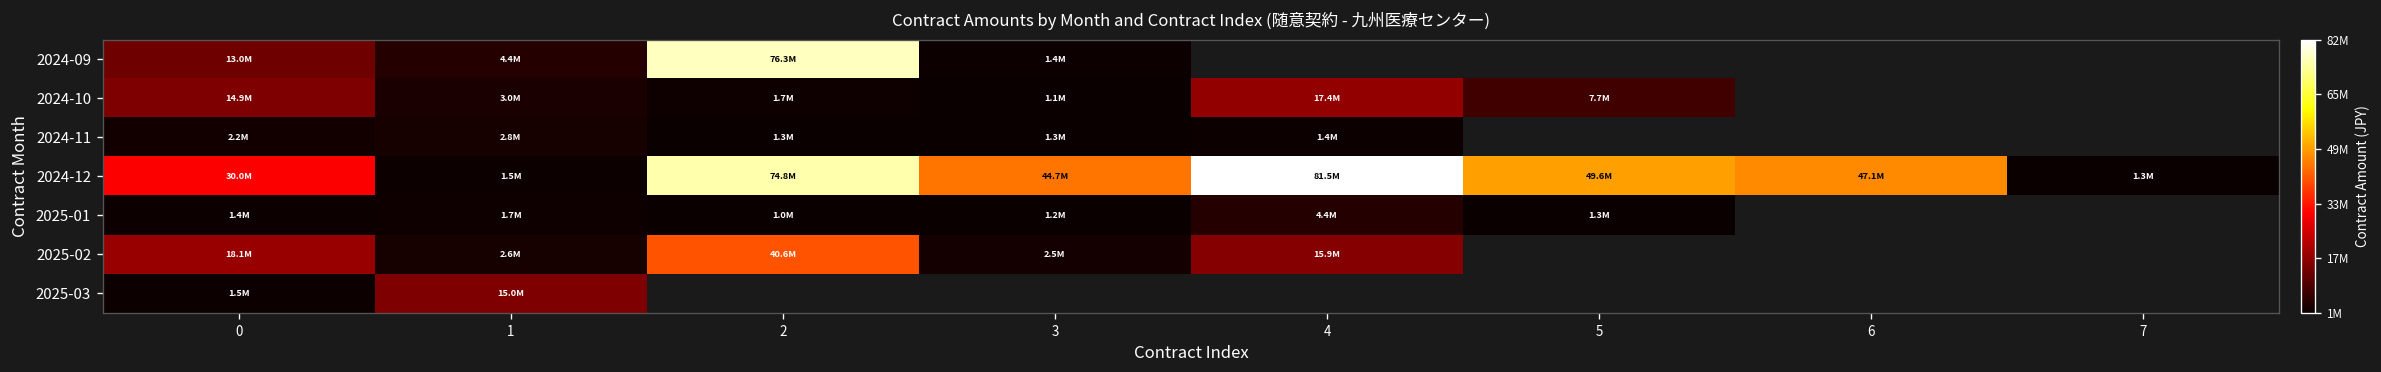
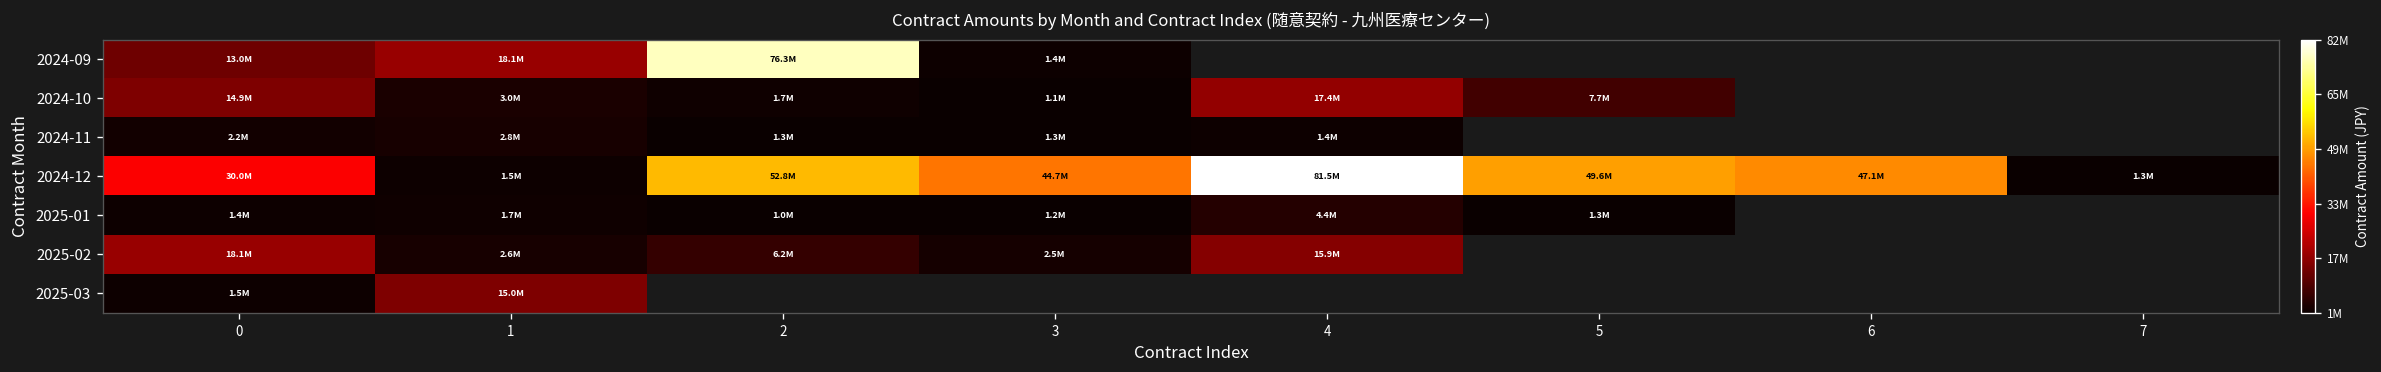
2024-09, 1: 4.4M -> 18.1M
2024-12, 2: 74.8M -> 52.8M
2025-02, 2: 40.6M -> 6.2M
